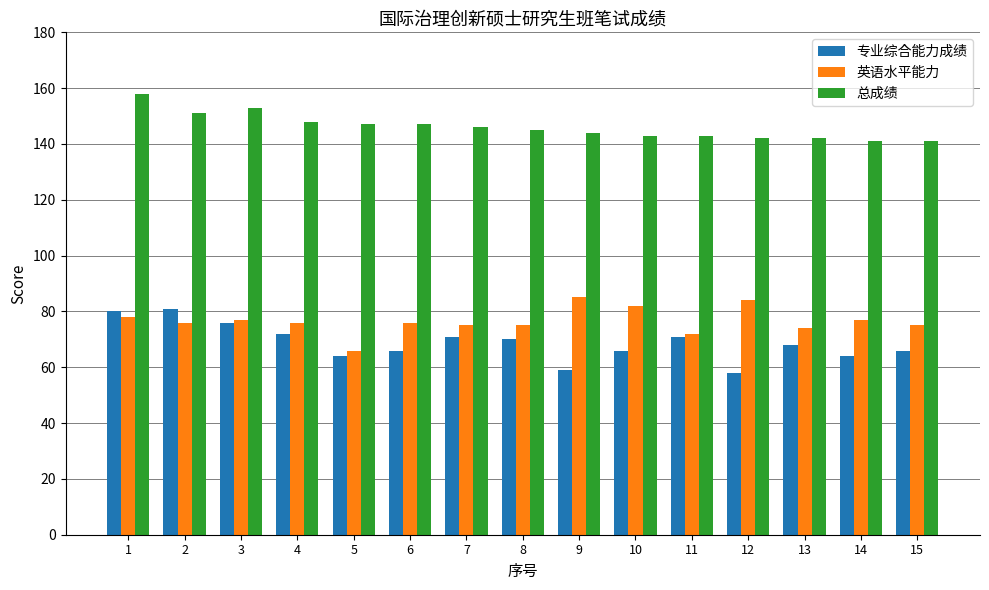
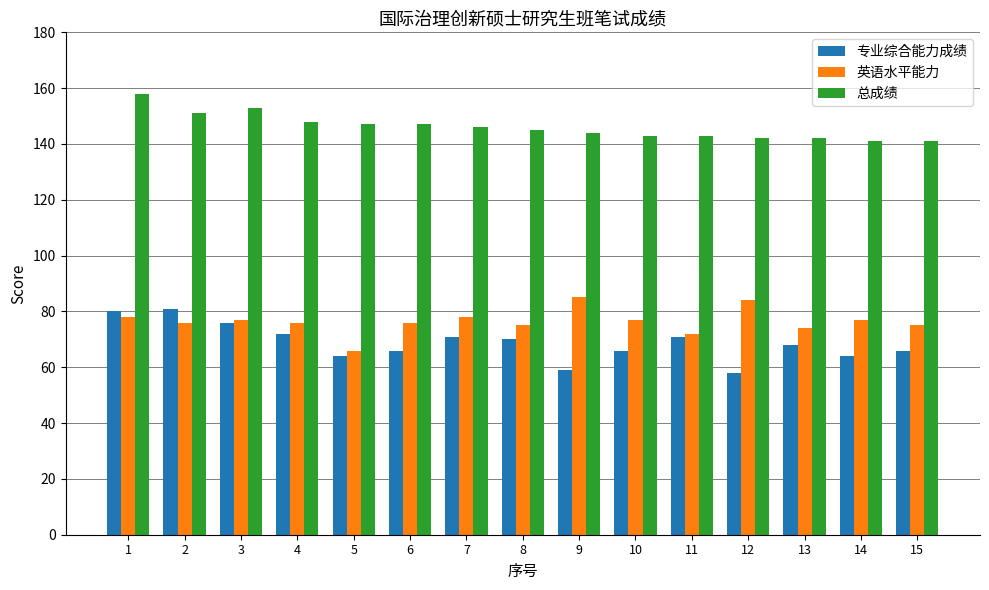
英语水平能力, 7: 75 -> 78
英语水平能力, 10: 82 -> 77
